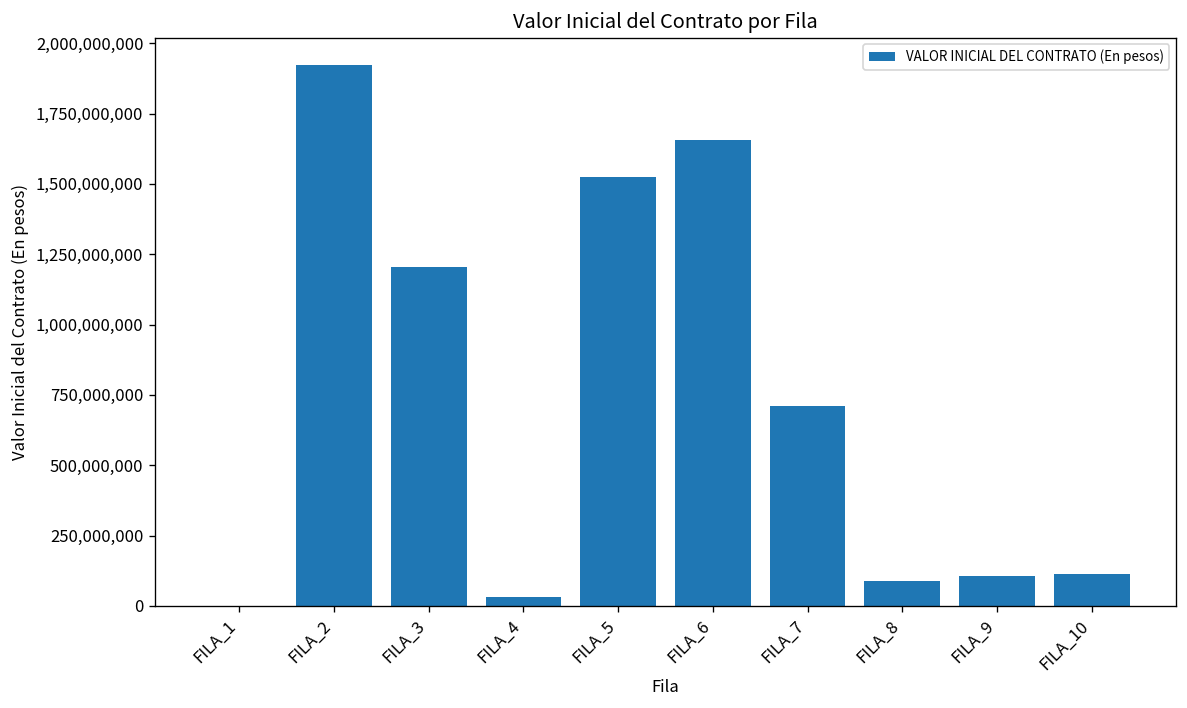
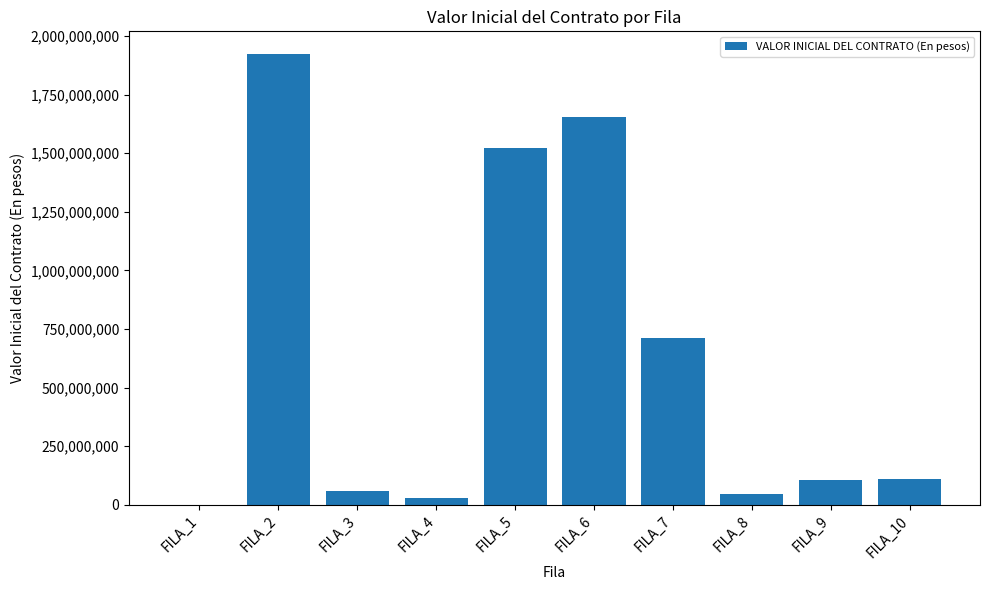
FILA_3: 1,200,000,000 -> 60,000,000
FILA_8: 90,000,000 -> 50,000,000
